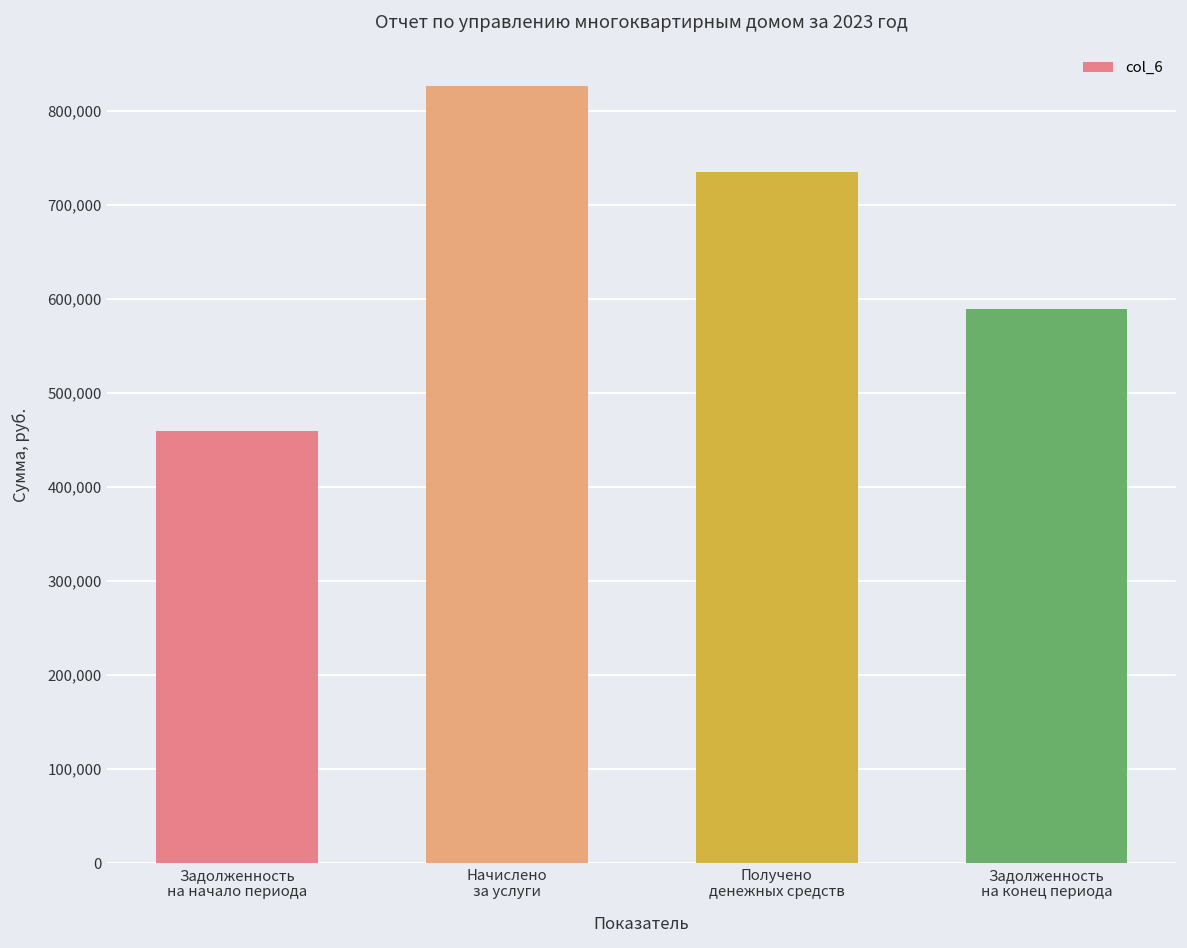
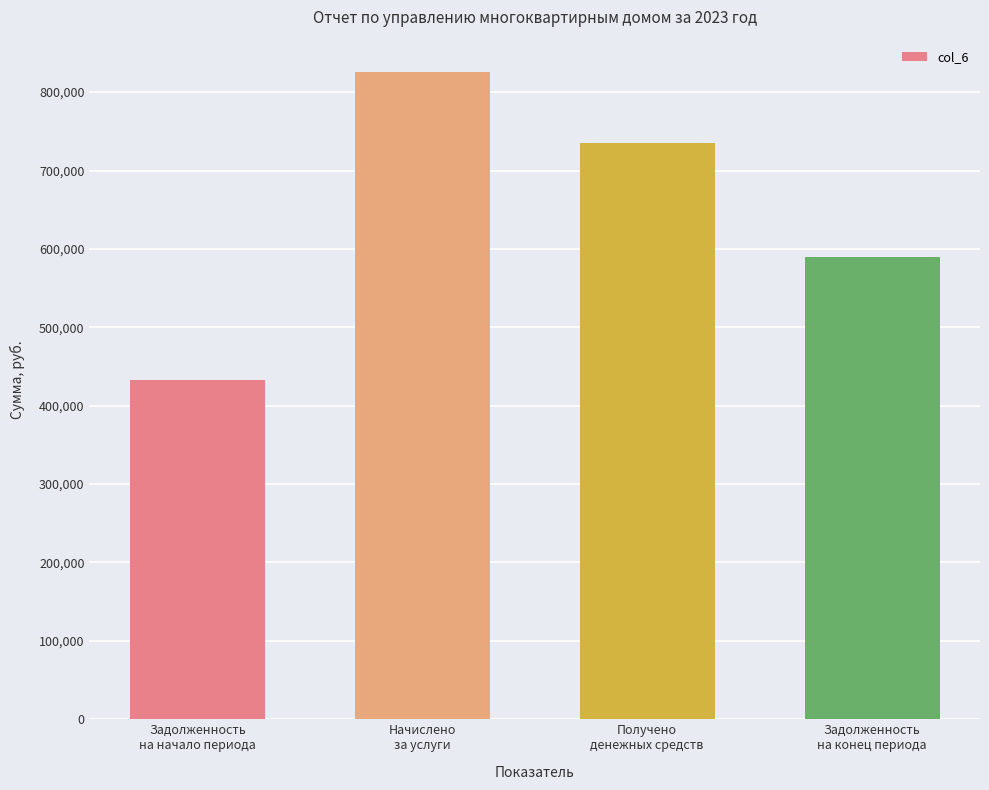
Задолженность на начало периода: 460,000 -> 430,000
